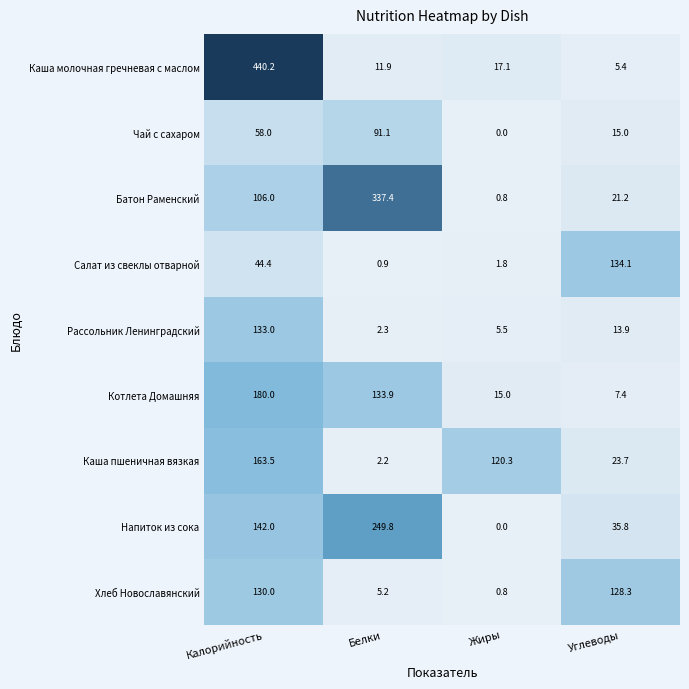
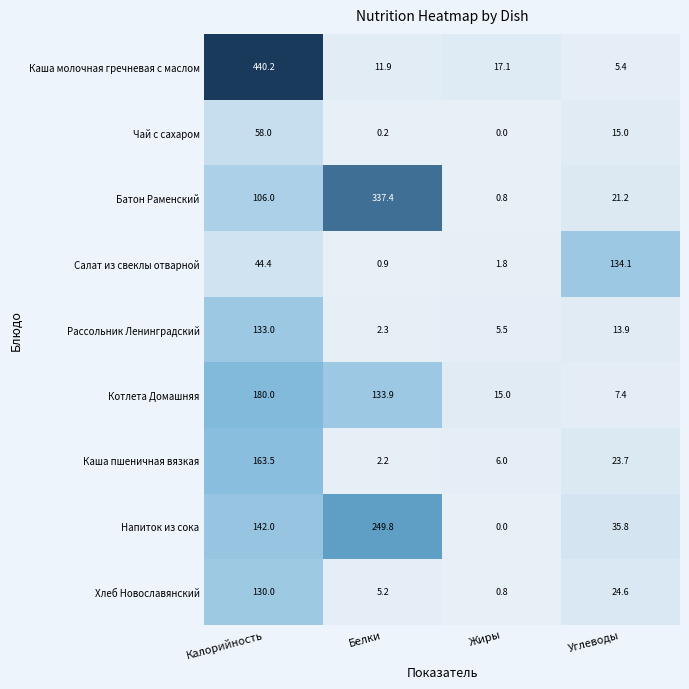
Чай с сахаром, Белки: 91.1 -> 0.2
Каша пшеничная вязкая, Жиры: 120.3 -> 6.0
Хлеб Новославянский, Углеводы: 128.3 -> 24.6
